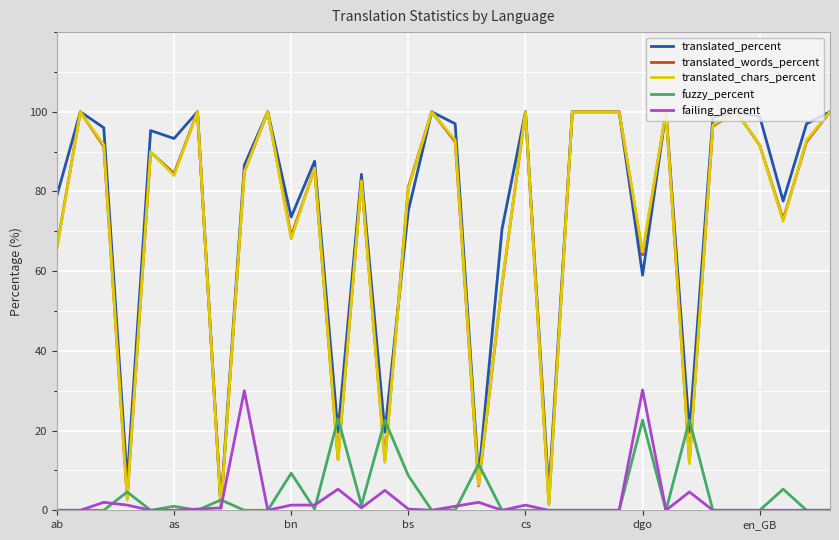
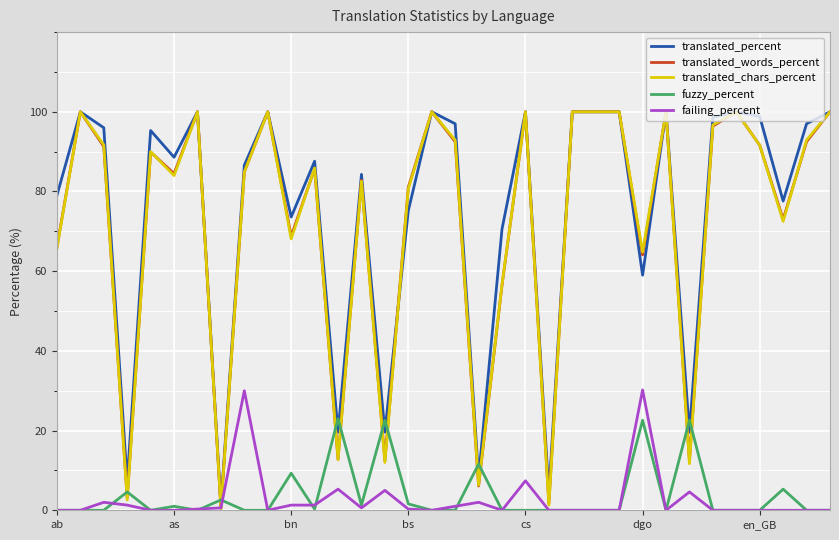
translated_percent, as: 93 -> 89
fuzzy_percent, bs: 9 -> 2
failing_percent, cs: 1 -> 7
